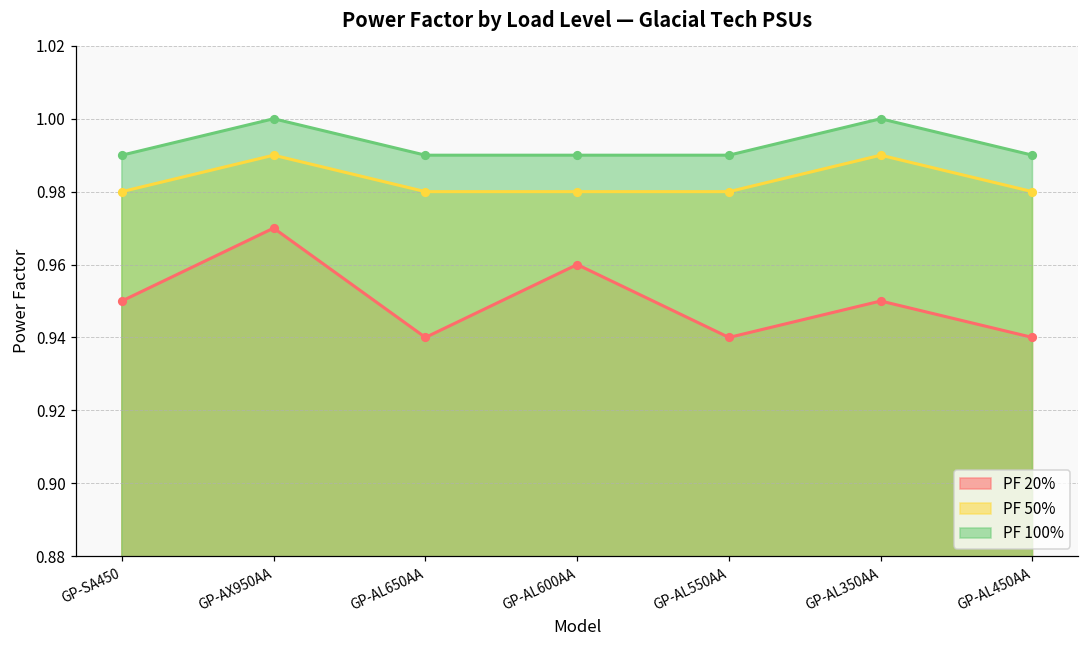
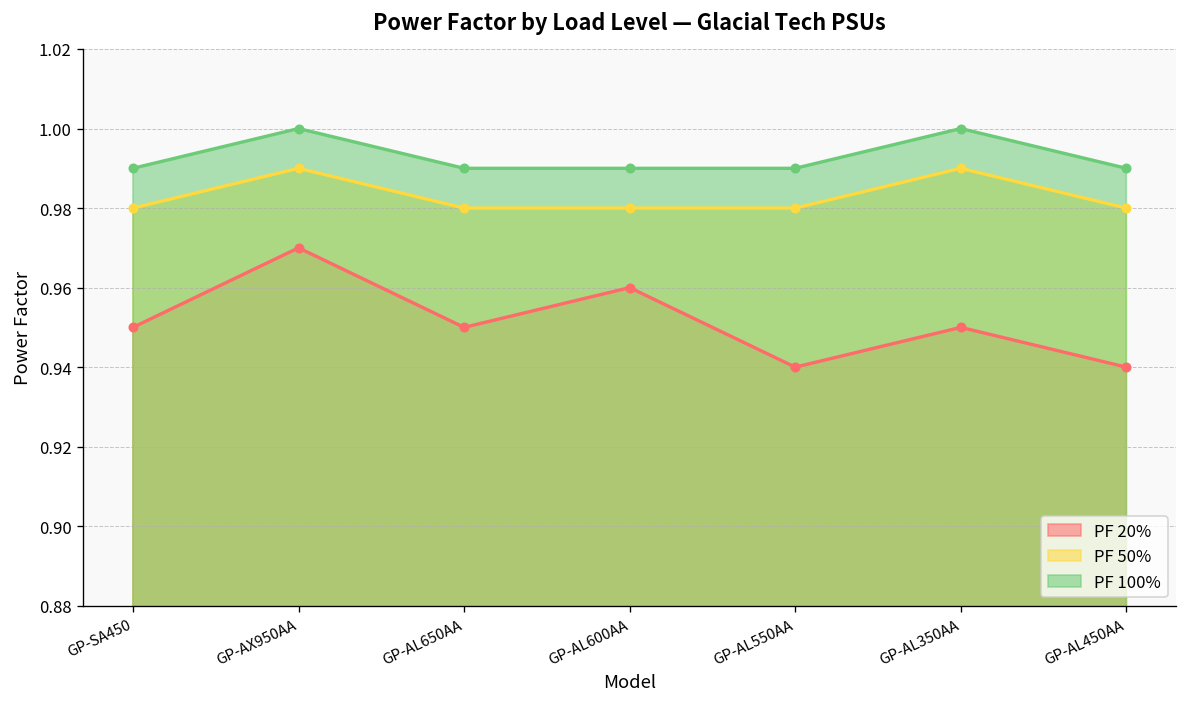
PF 20%, GP-AL650AA: 0.94 -> 0.95
